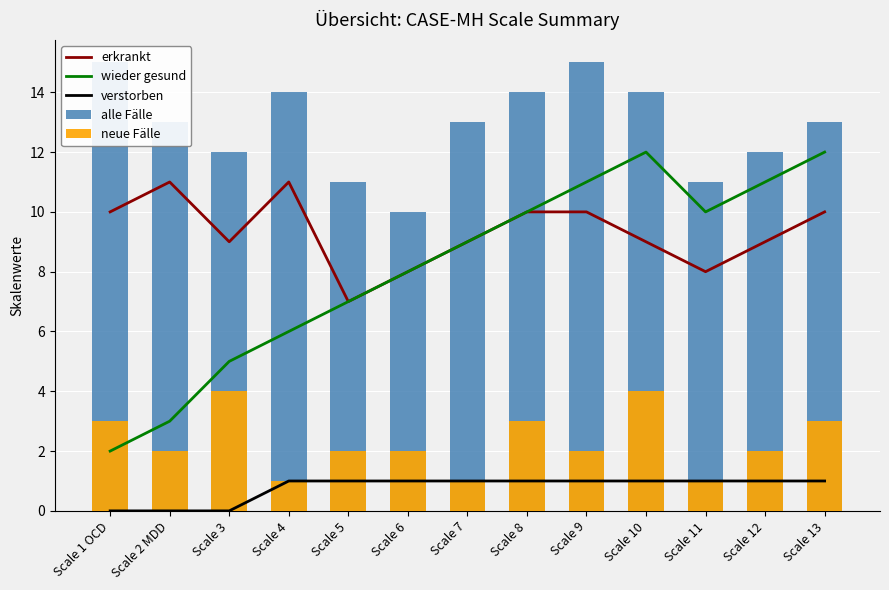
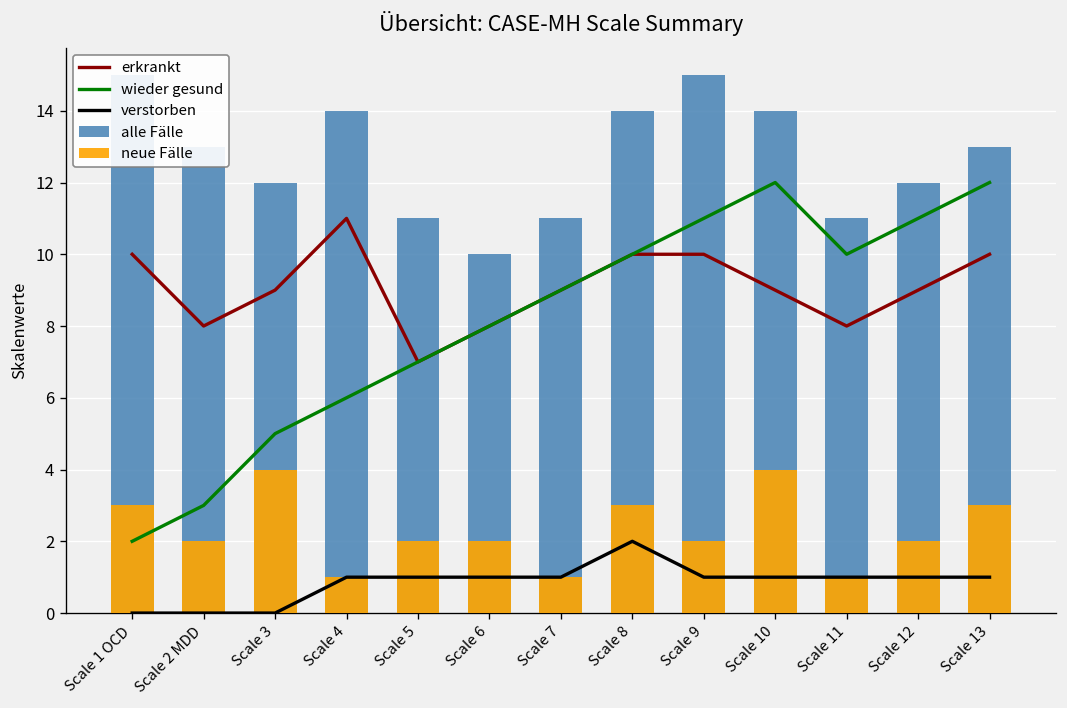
erkrankt, Scale 2 MDD: 11 -> 8
alle Fälle, Scale 7: 13 -> 11
verstorben, Scale 8: 1 -> 2
